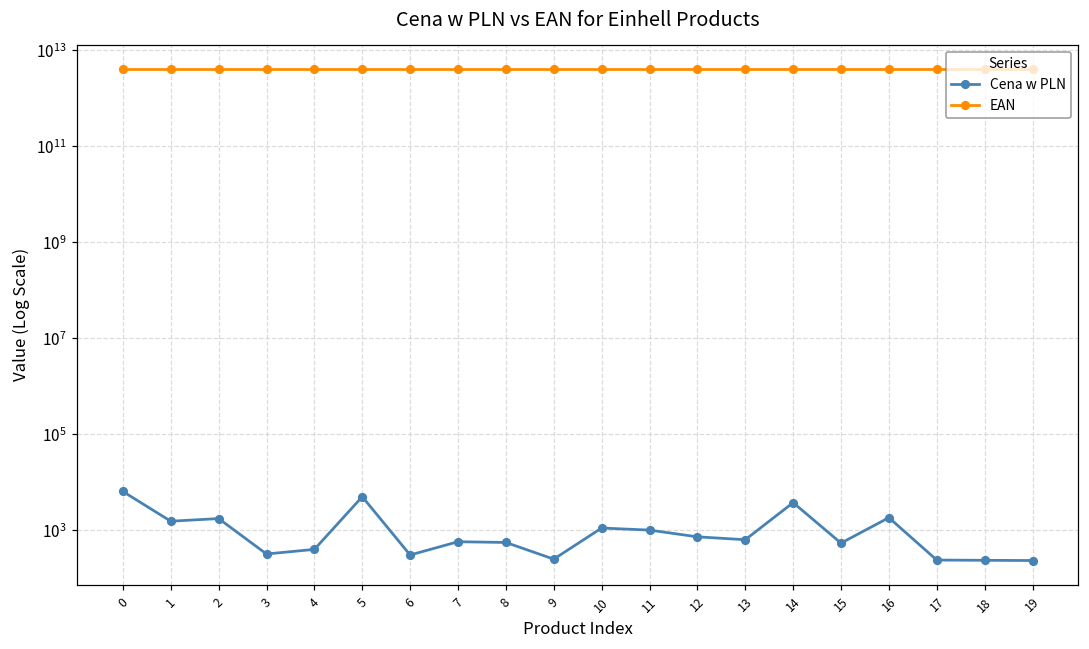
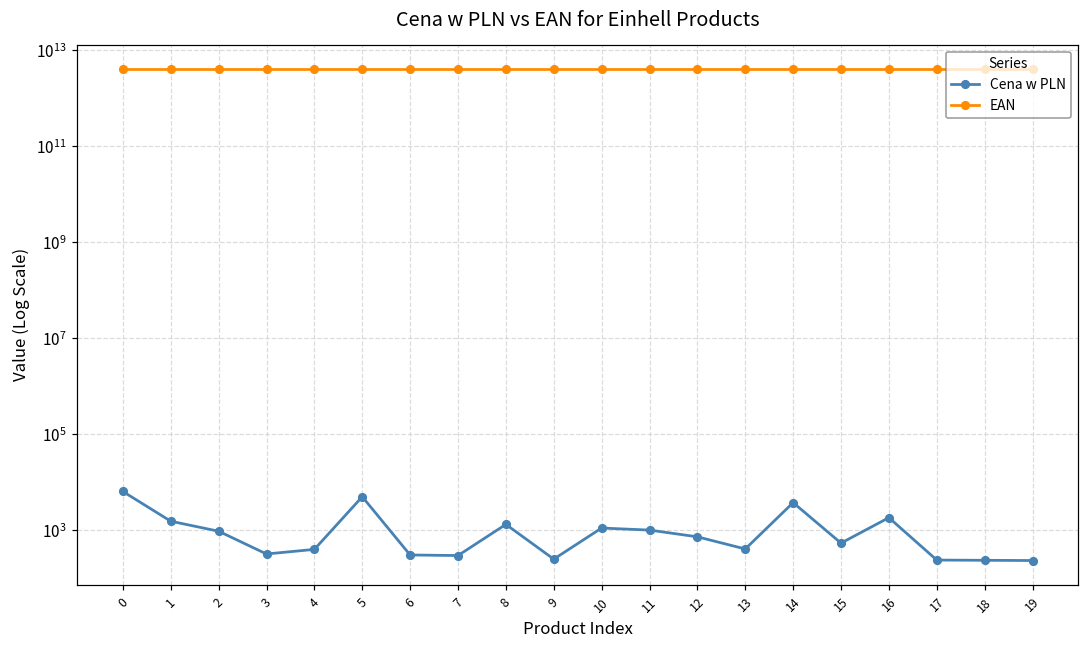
Cena w PLN, 2: 1800 -> 1000
Cena w PLN, 7: 600 -> 300
Cena w PLN, 8: 600 -> 1300
Cena w PLN, 13: 600 -> 400
